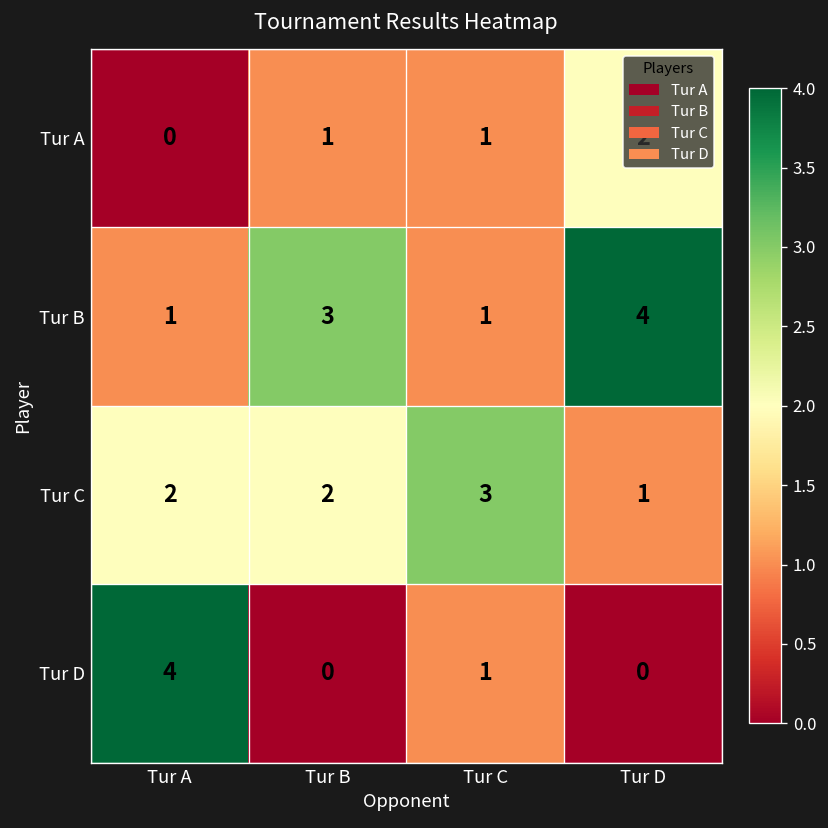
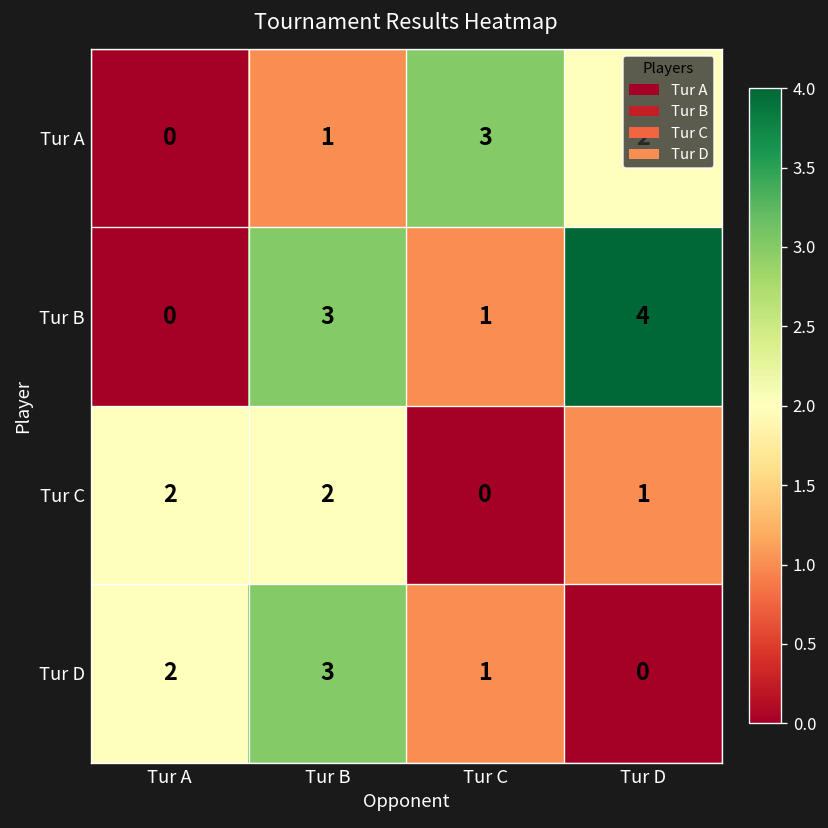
Tur A, Tur C: 1 -> 3
Tur B, Tur A: 1 -> 0
Tur C, Tur C: 3 -> 0
Tur D, Tur A: 4 -> 2
Tur D, Tur B: 0 -> 3
